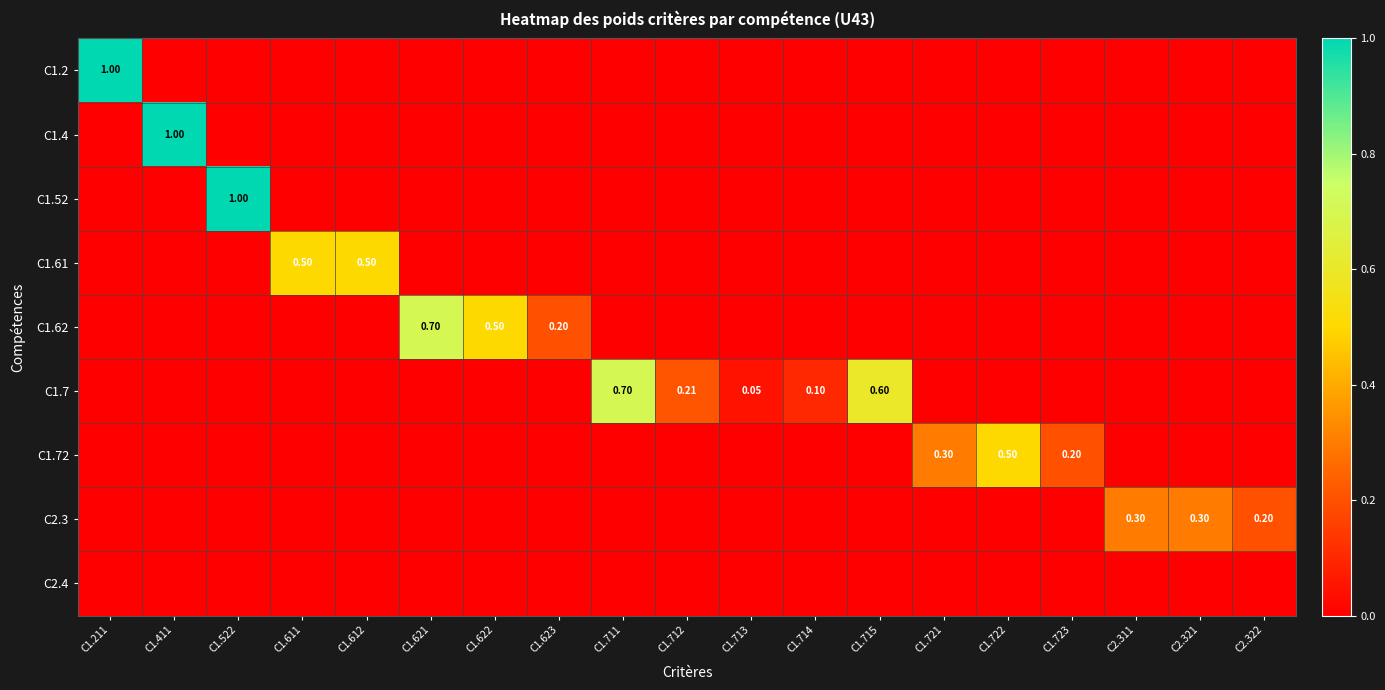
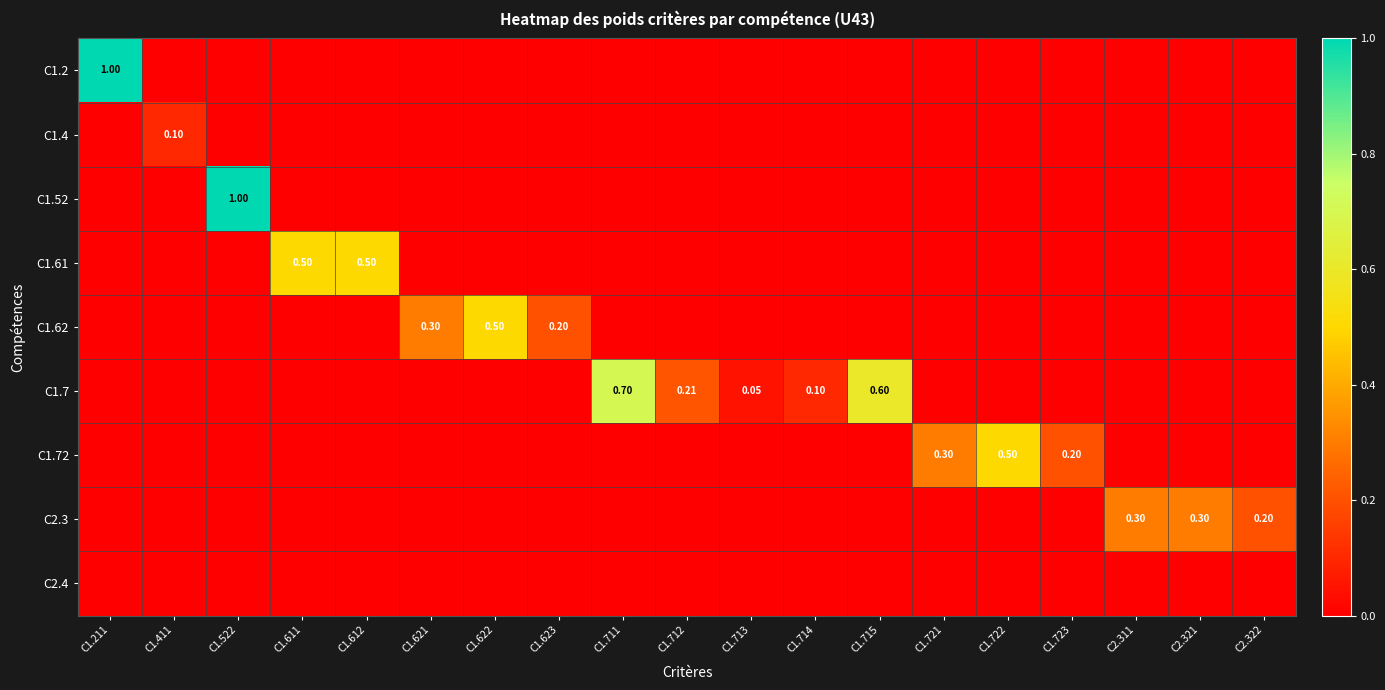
C1.4, C1.411: 1.00 -> 0.10
C1.62, C1.621: 0.70 -> 0.30
